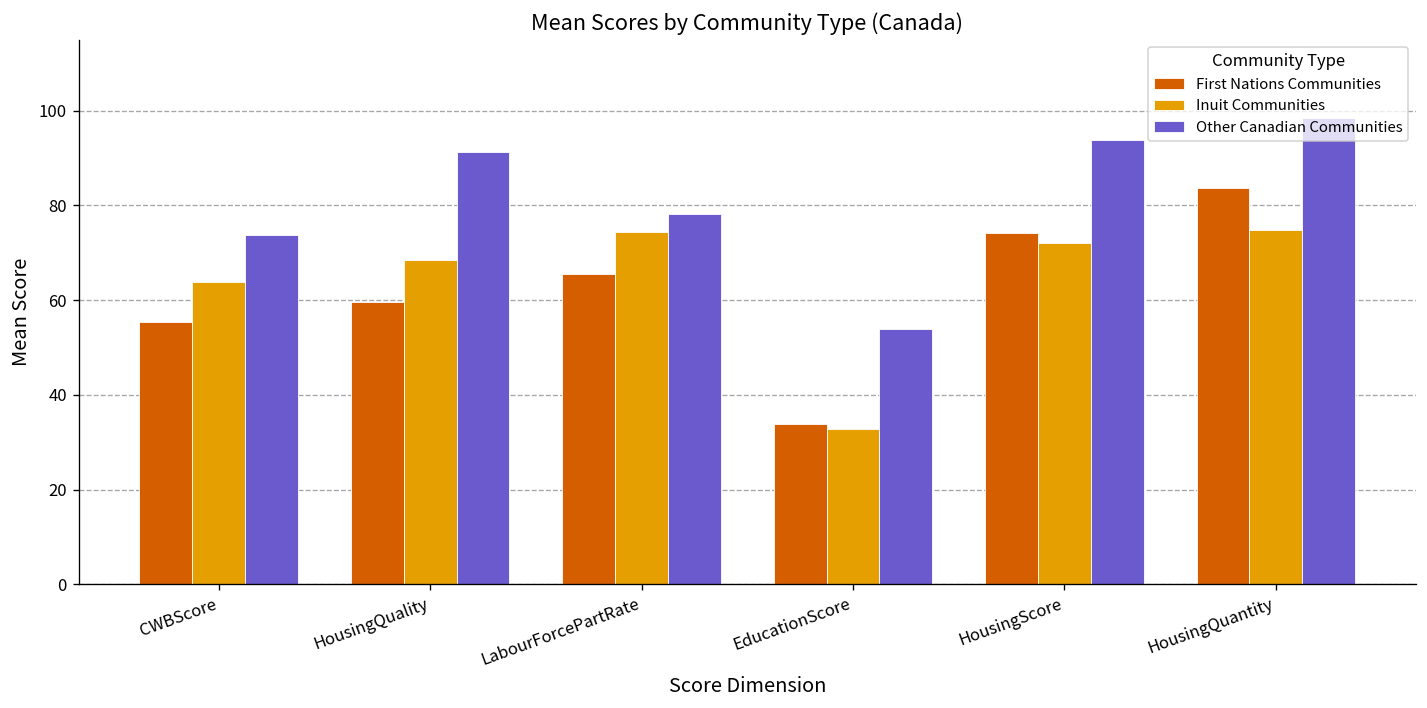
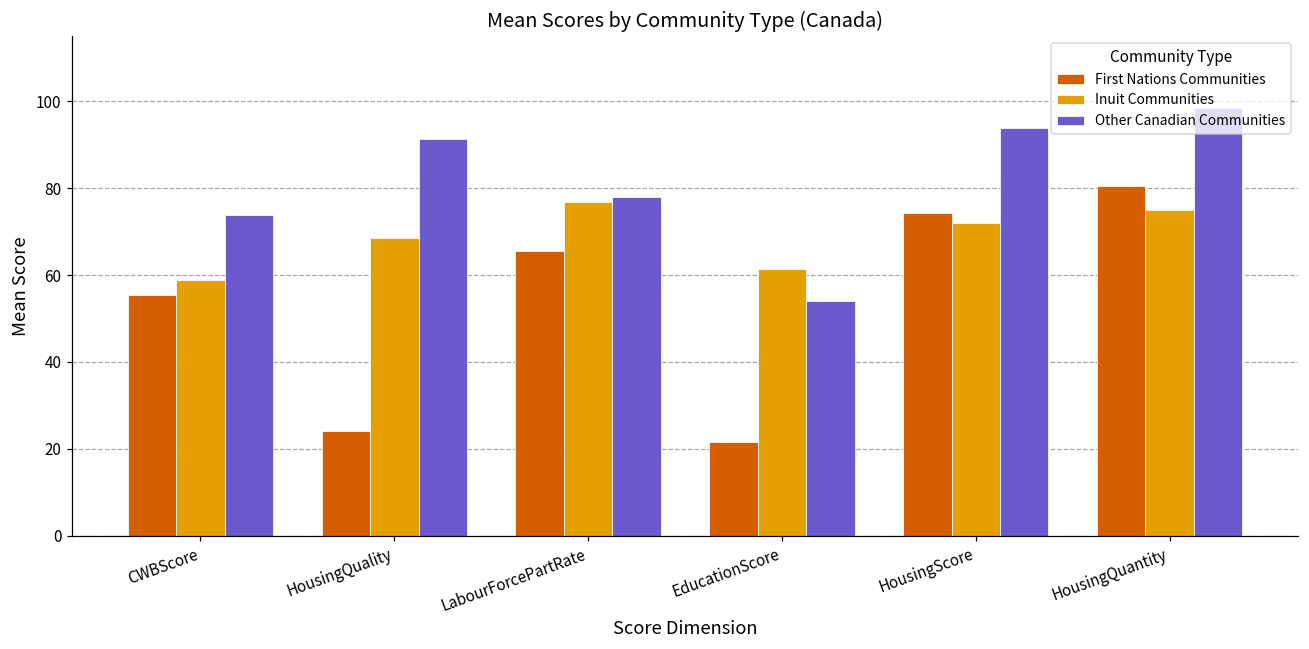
Inuit Communities, CWBScore: 64 -> 59
First Nations Communities, HousingQuality: 60 -> 24
Inuit Communities, LabourForcePartRate: 74 -> 77
First Nations Communities, EducationScore: 34 -> 22
Inuit Communities, EducationScore: 33 -> 62
First Nations Communities, HousingQuantity: 84 -> 81
